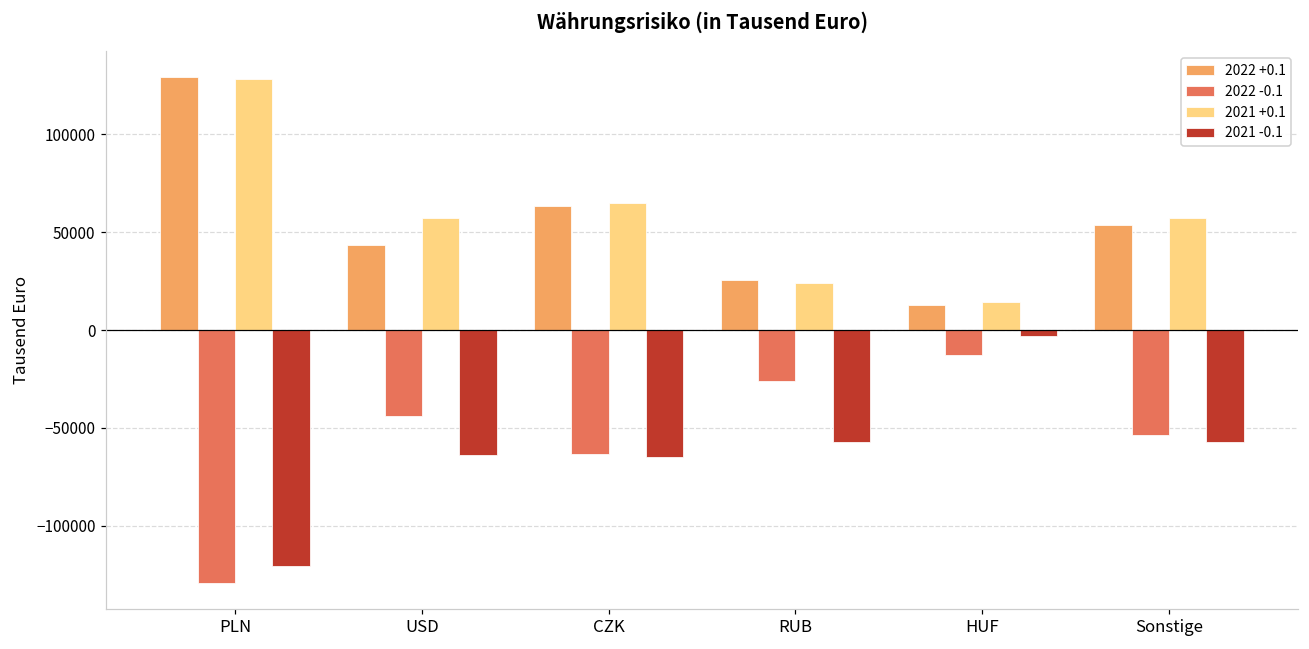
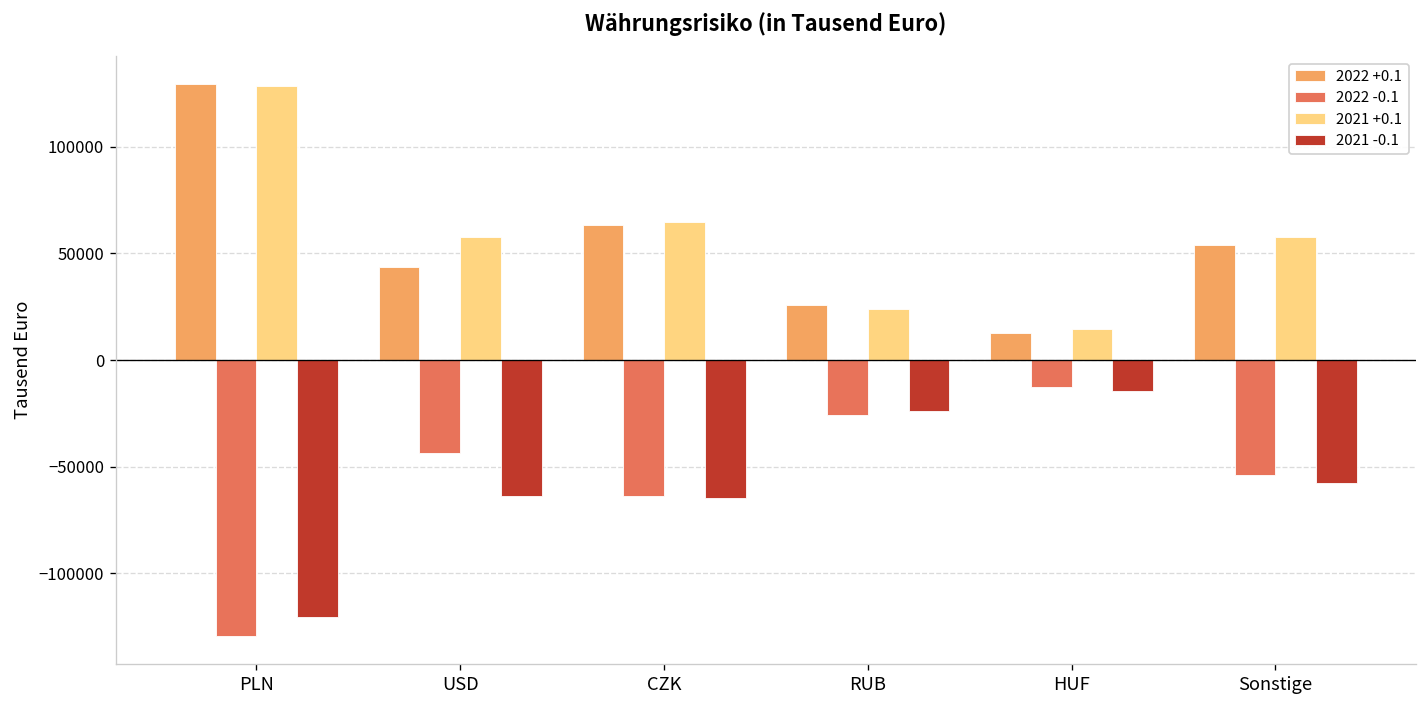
2021 -0.1, RUB: -57000 -> -24000
2021 -0.1, HUF: -3000 -> -14000
